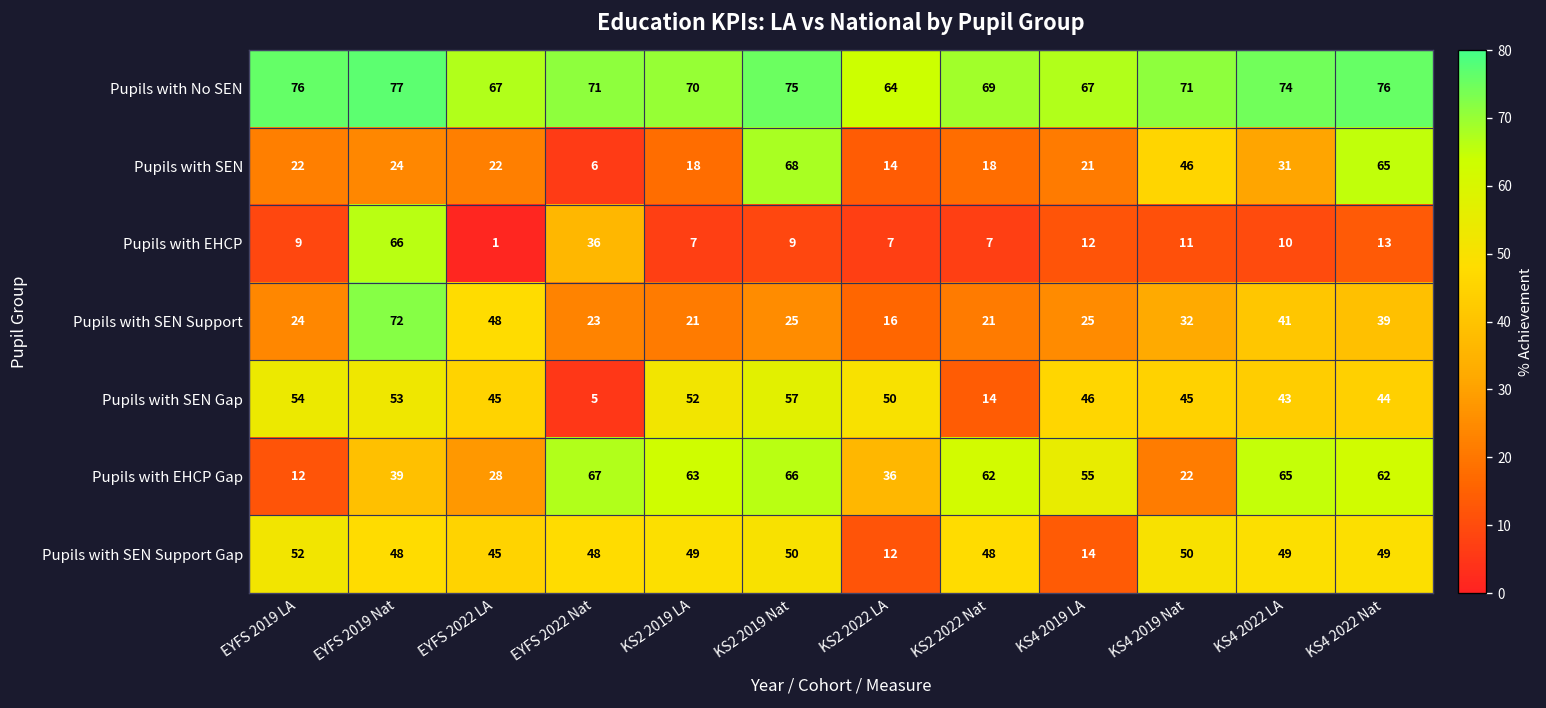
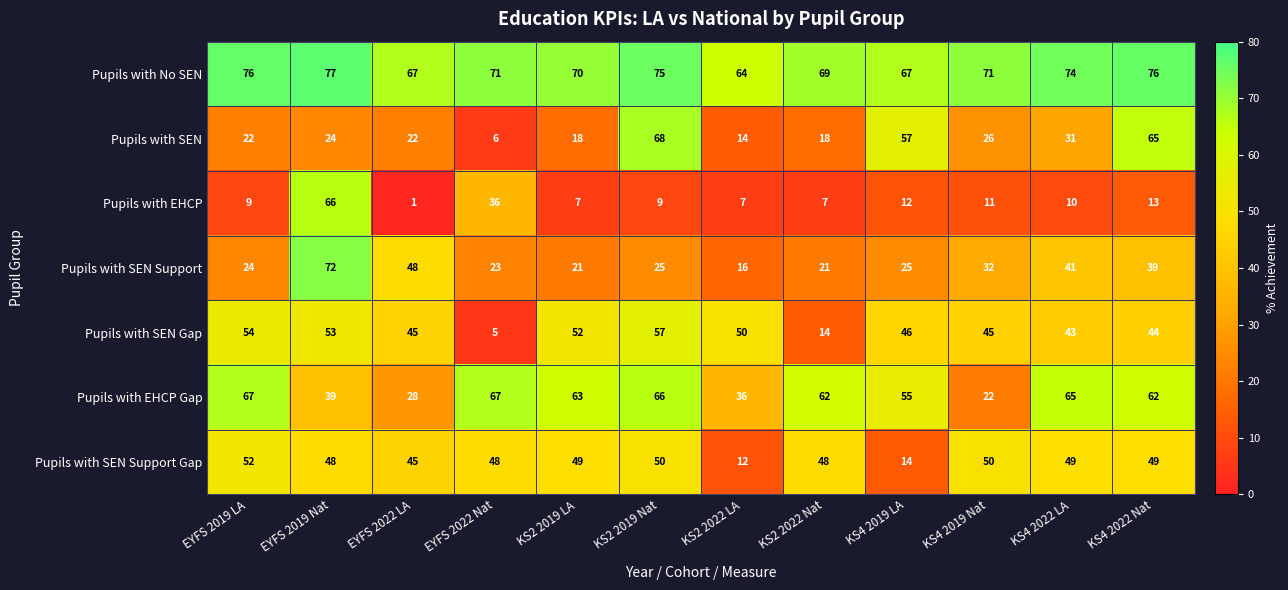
Pupils with SEN, KS4 2019 LA: 21 -> 57
Pupils with SEN, KS4 2019 Nat: 46 -> 26
Pupils with EHCP Gap, EYFS 2019 LA: 12 -> 67
